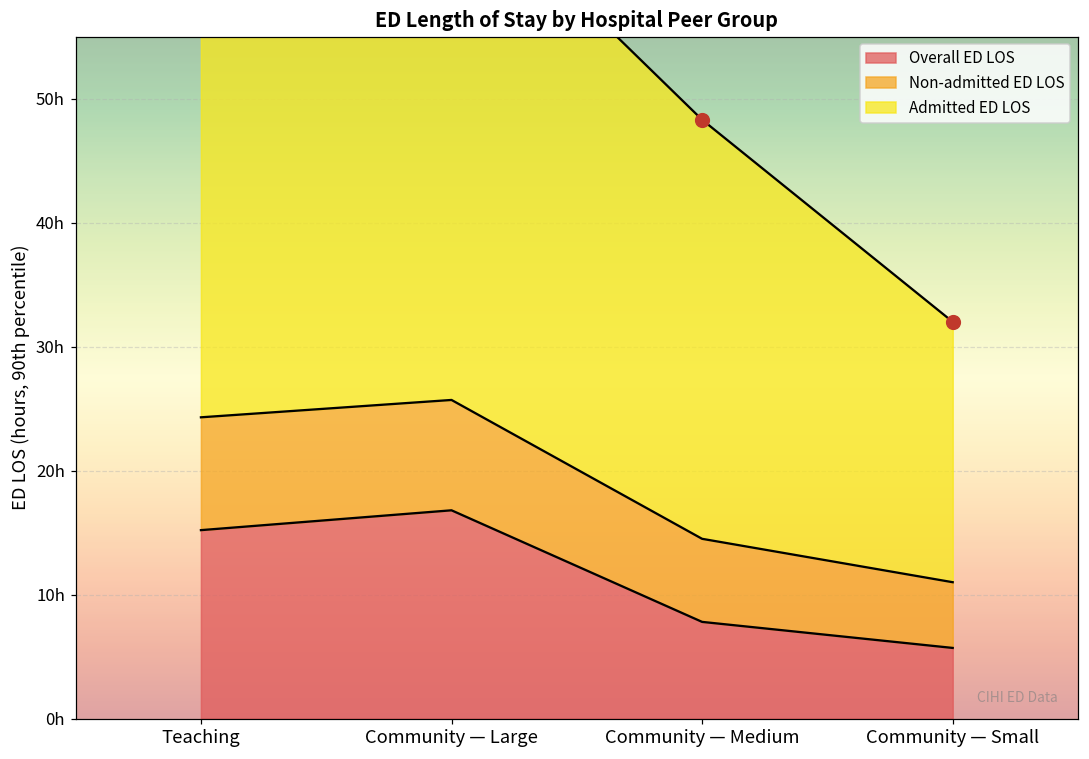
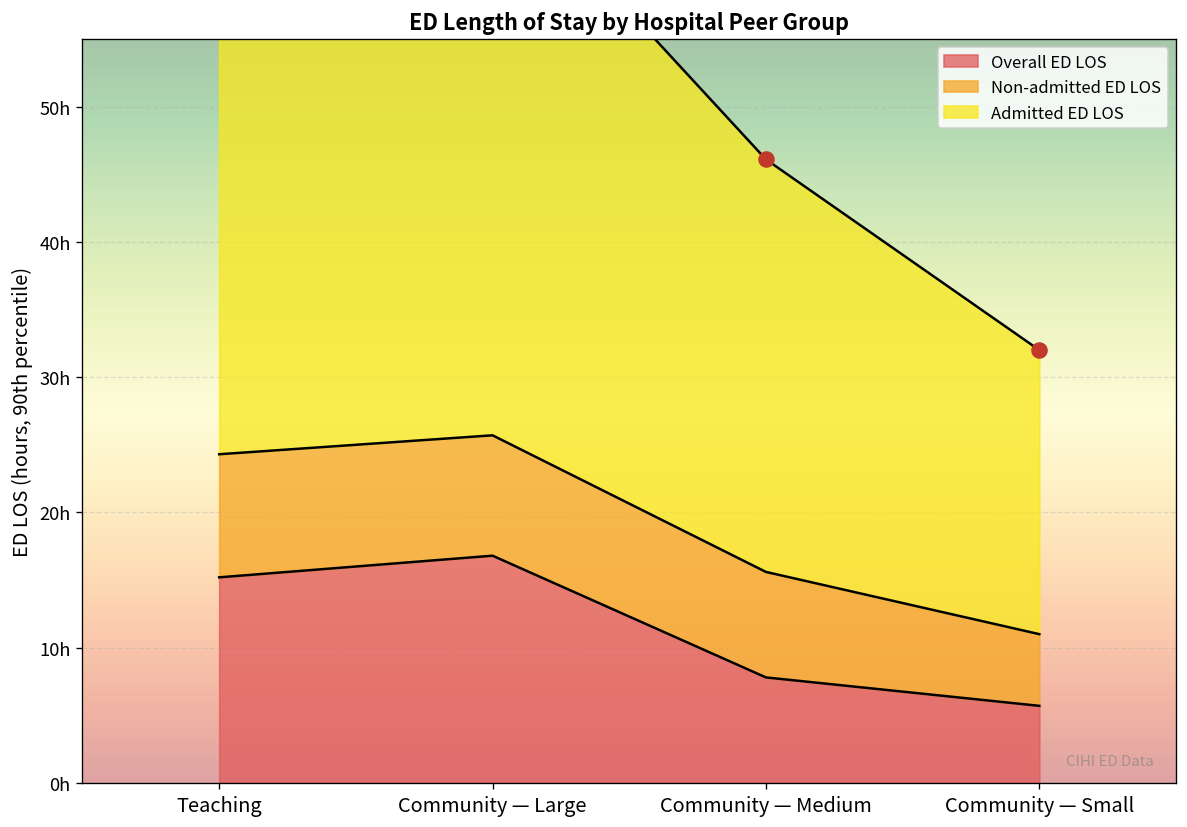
Non-admitted ED LOS, Community — Medium: 6.7h -> 7.8h
Admitted ED LOS, Community — Medium: 33.8h -> 30.5h
